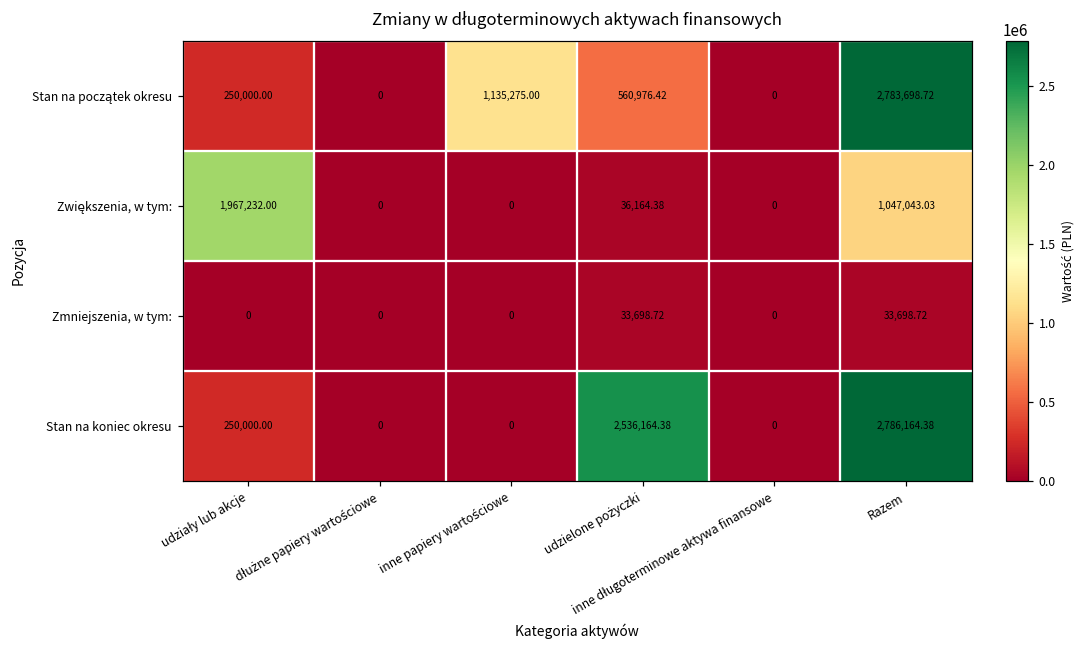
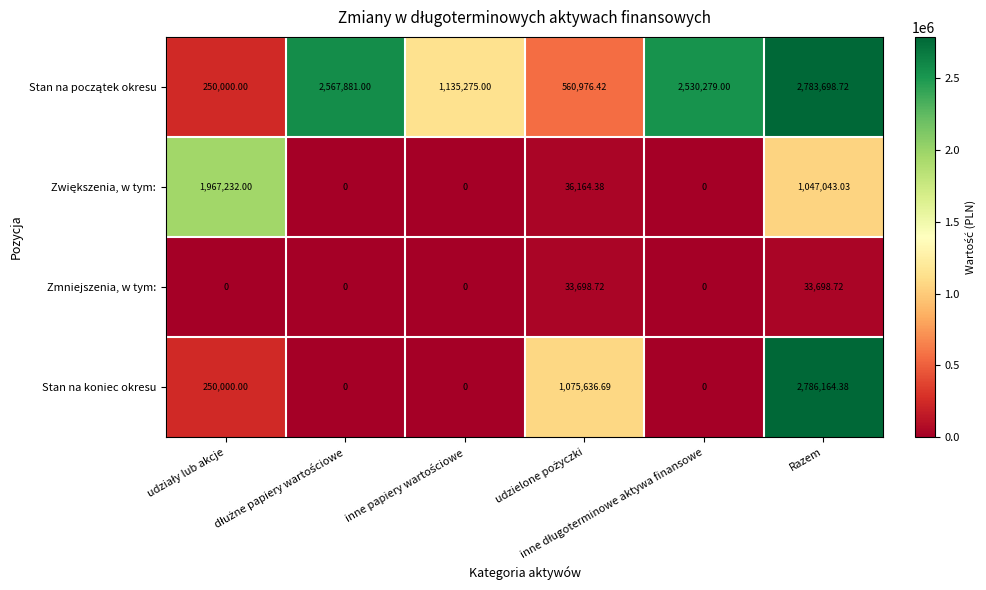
Stan na początek okresu, dłużne papiery wartościowe: 0 -> 2,567,881.00
Stan na początek okresu, inne długoterminowe aktywa finansowe: 0 -> 2,530,279.00
Stan na koniec okresu, udzielone pożyczki: 2,536,164.38 -> 1,075,636.69
